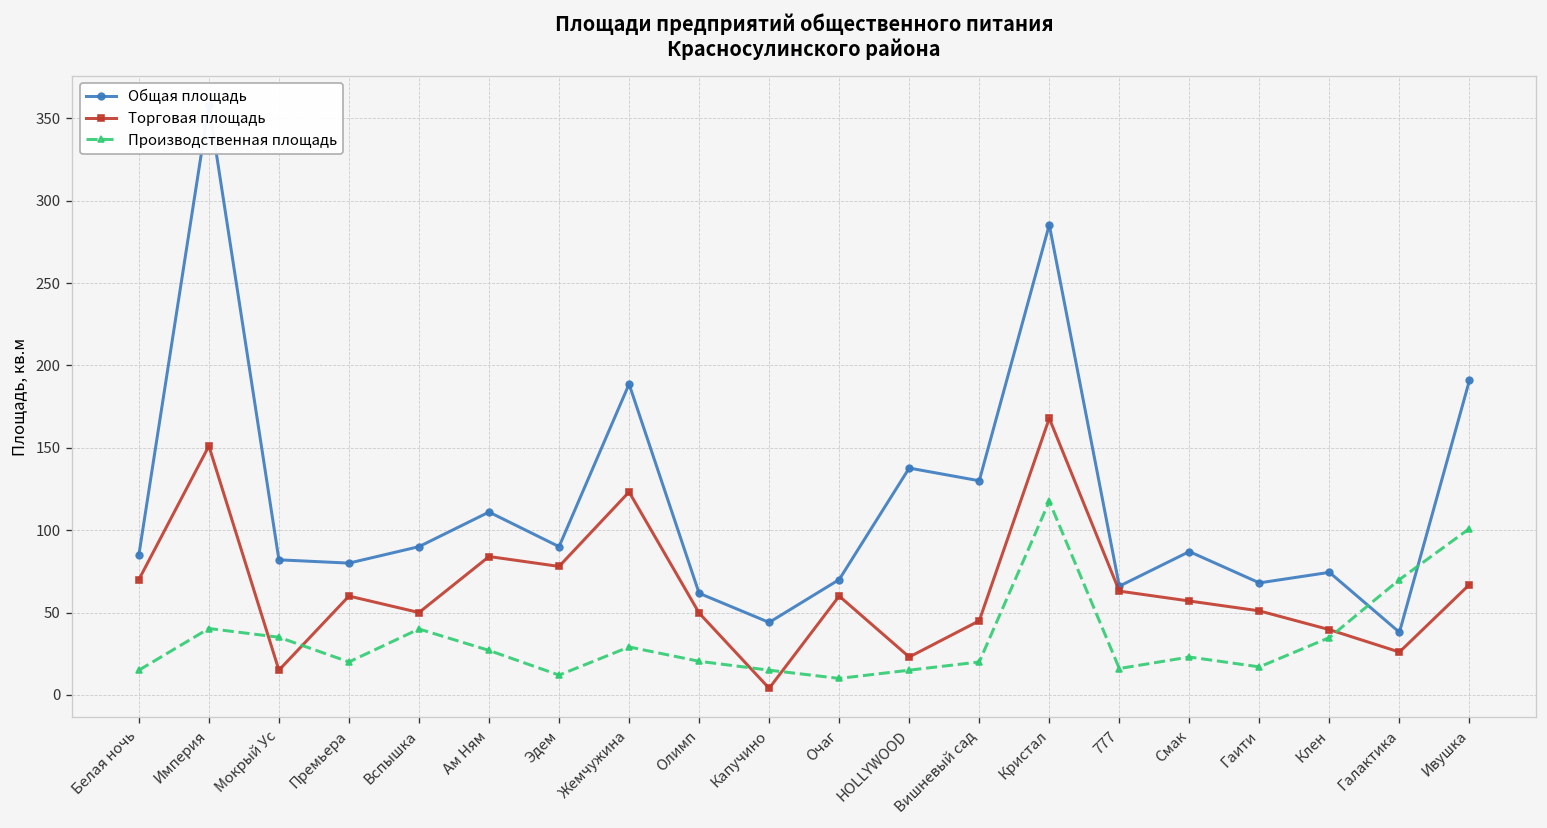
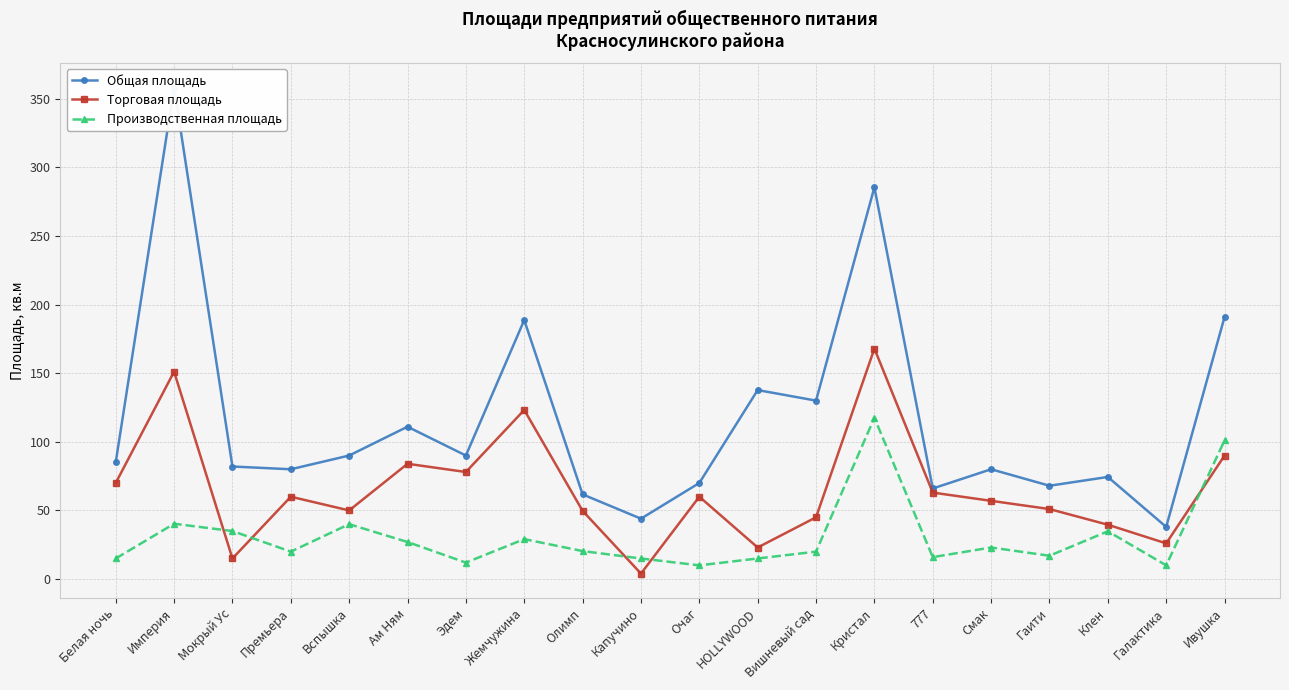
Общая площадь, Смак: 87 -> 80
Производственная площадь, Галактика: 70 -> 10
Торговая площадь, Ивушка: 67 -> 90
